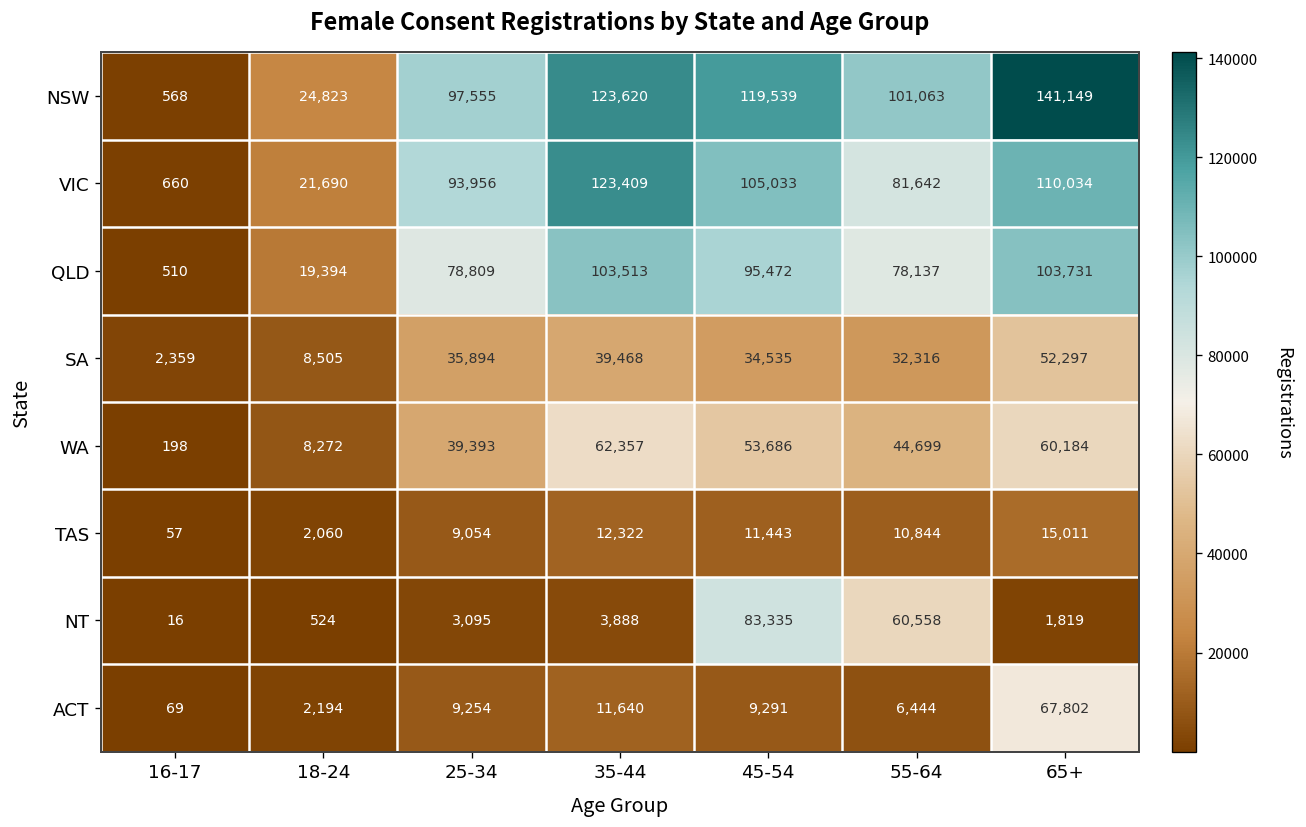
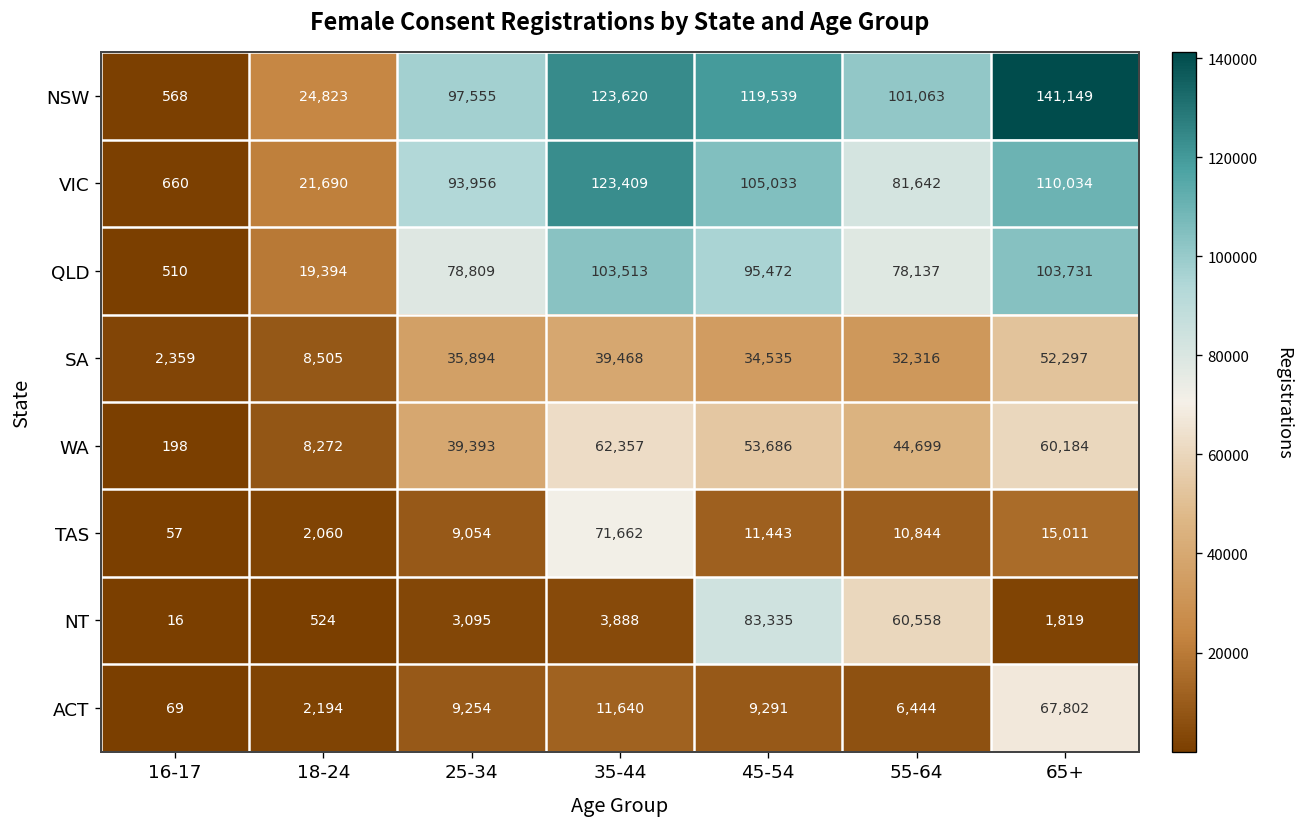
TAS, 35-44: 12,322 -> 71,662
